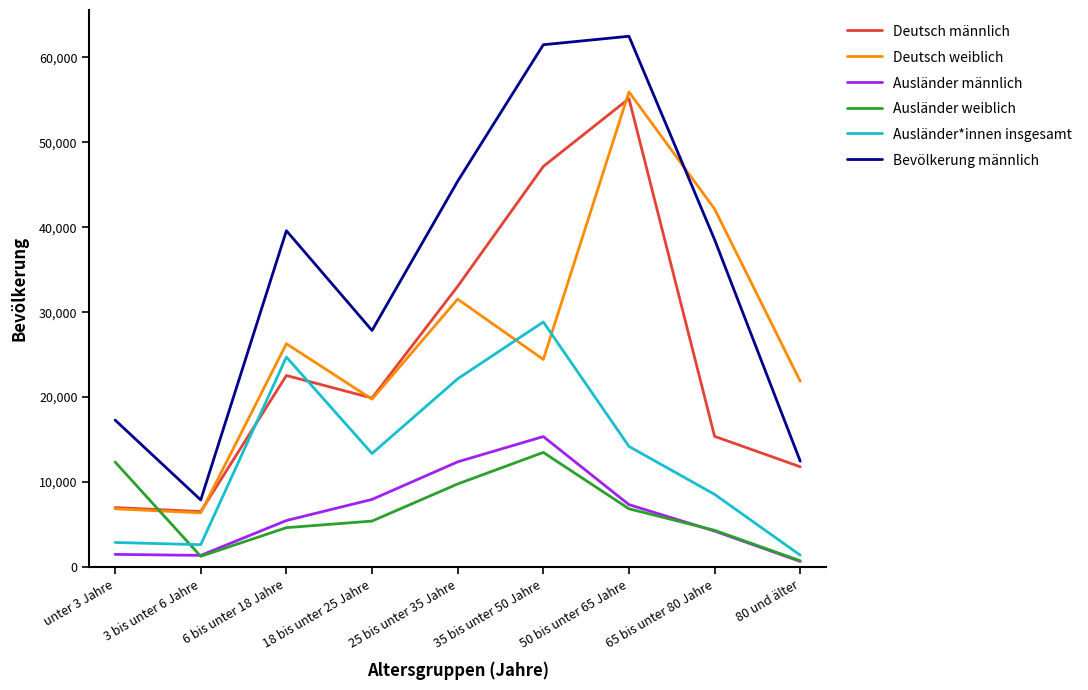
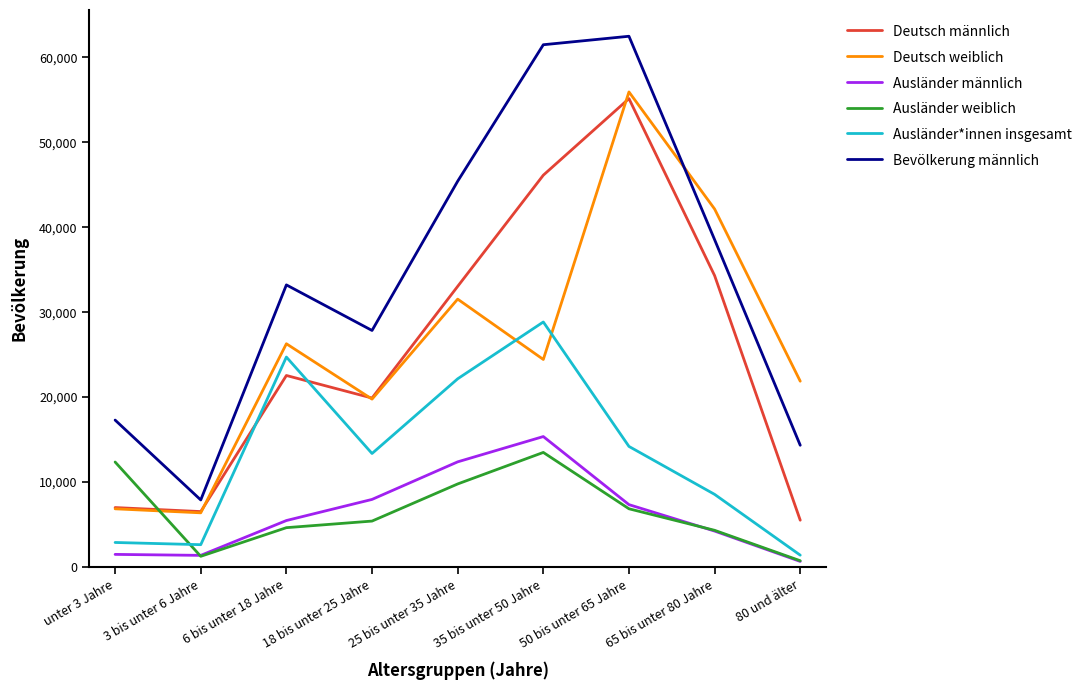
Bevölkerung männlich, 6 bis unter 18 Jahre: 40,000 -> 33,000
Deutsch männlich, 35 bis unter 50 Jahre: 47,000 -> 46,000
Deutsch männlich, 65 bis unter 80 Jahre: 15,000 -> 34,000
Deutsch männlich, 80 und älter: 12,000 -> 6,000
Bevölkerung männlich, 80 und älter: 12,000 -> 14,000
